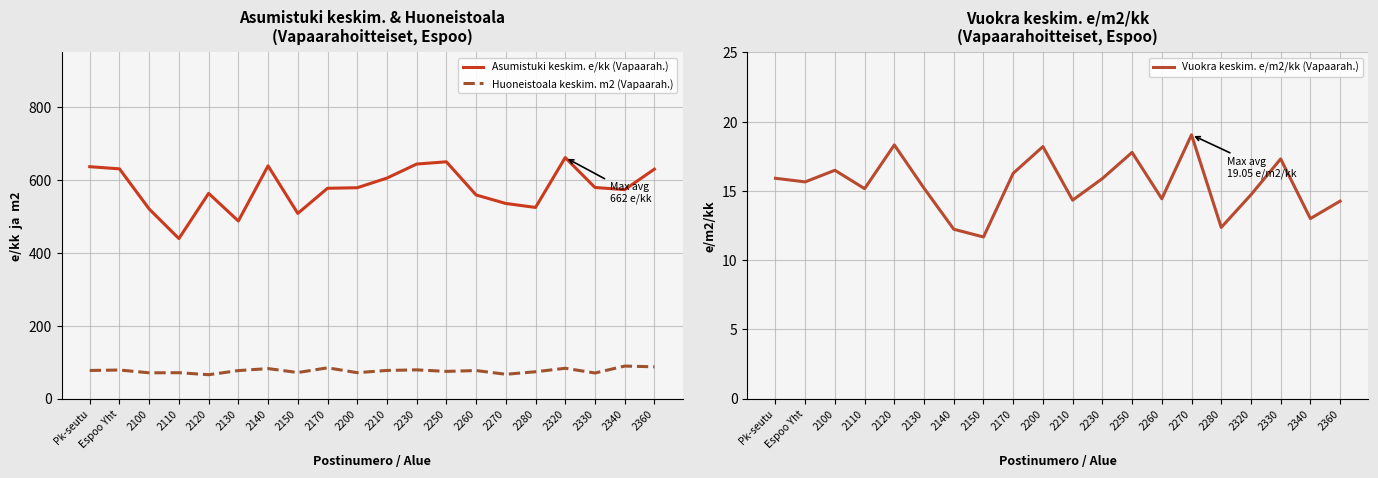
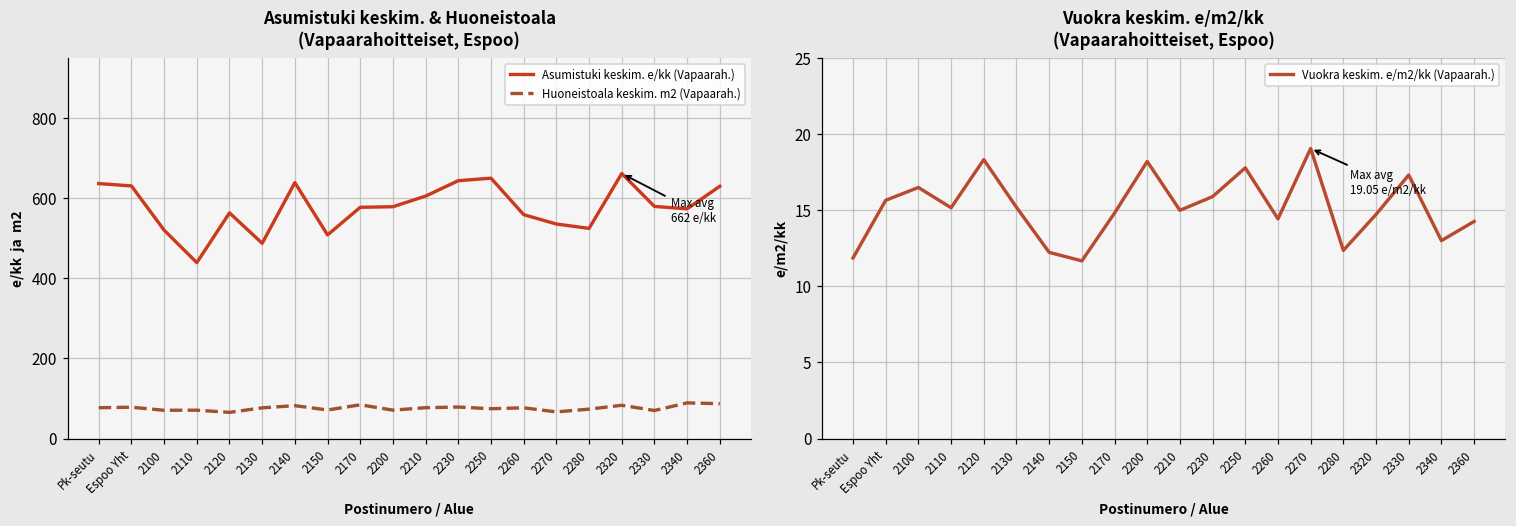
Vuokra keskim. e/m2/kk (Vapaarahoitteiset, Espoo), Pk-seutu: 15.9 -> 11.9
Vuokra keskim. e/m2/kk (Vapaarahoitteiset, Espoo), 2170: 16.3 -> 14.8
Vuokra keskim. e/m2/kk (Vapaarahoitteiset, Espoo), 2210: 14.3 -> 15.0
